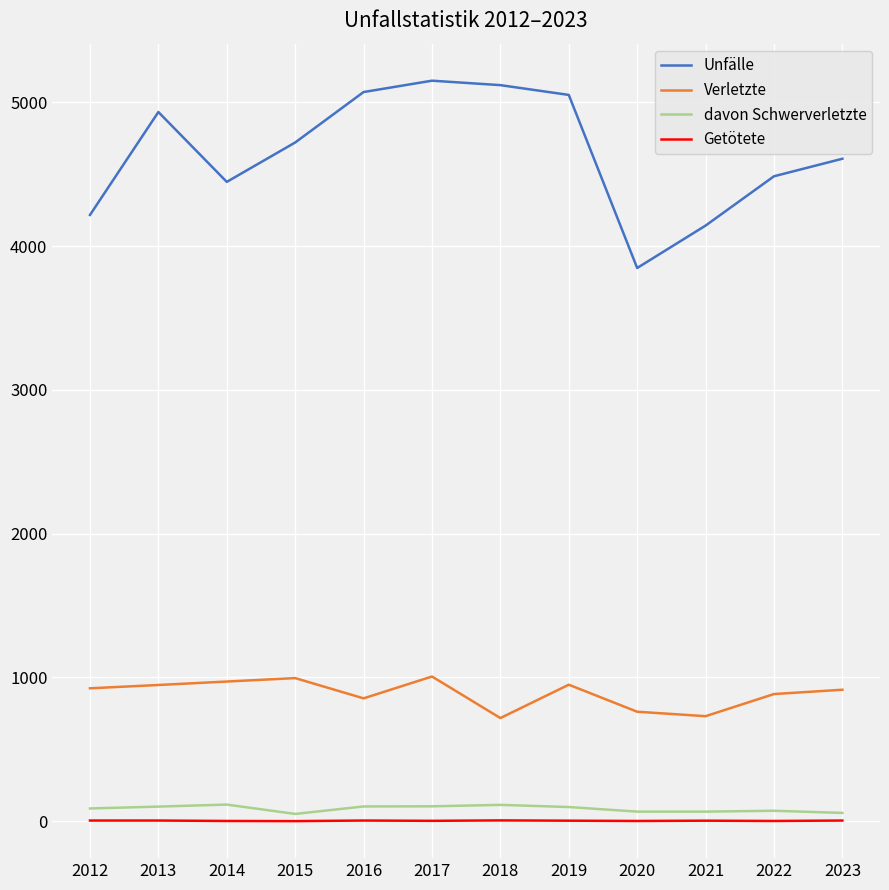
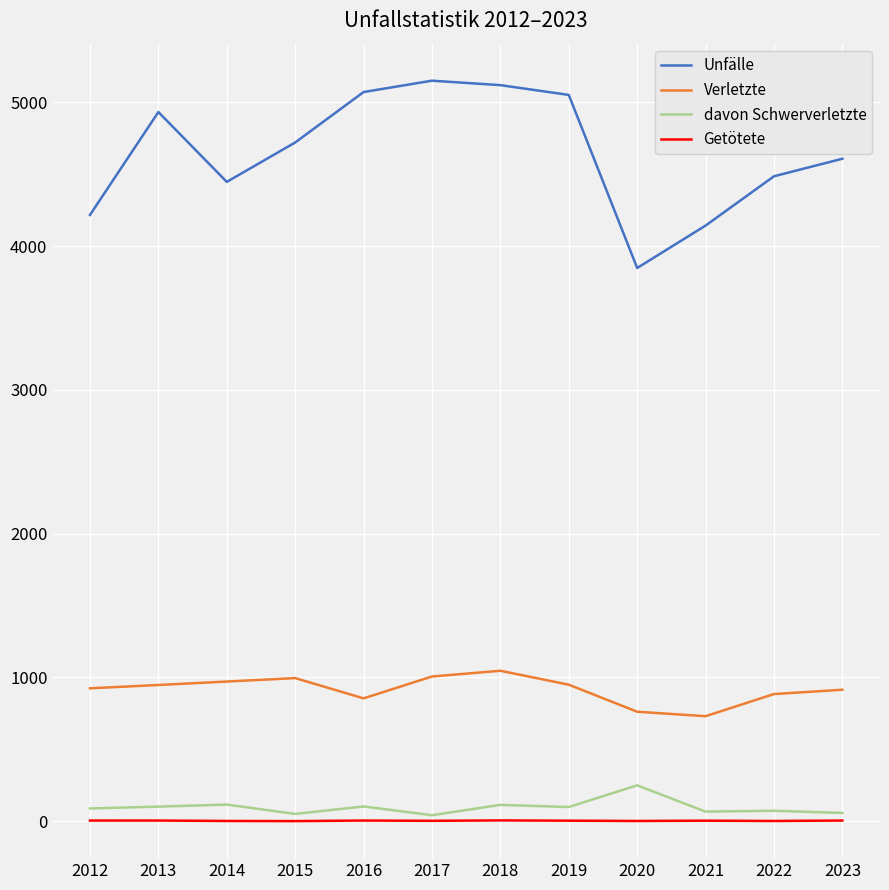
davon Schwerverletzte, 2017: 100 -> 40
Verletzte, 2018: 720 -> 1050
davon Schwerverletzte, 2020: 70 -> 250
